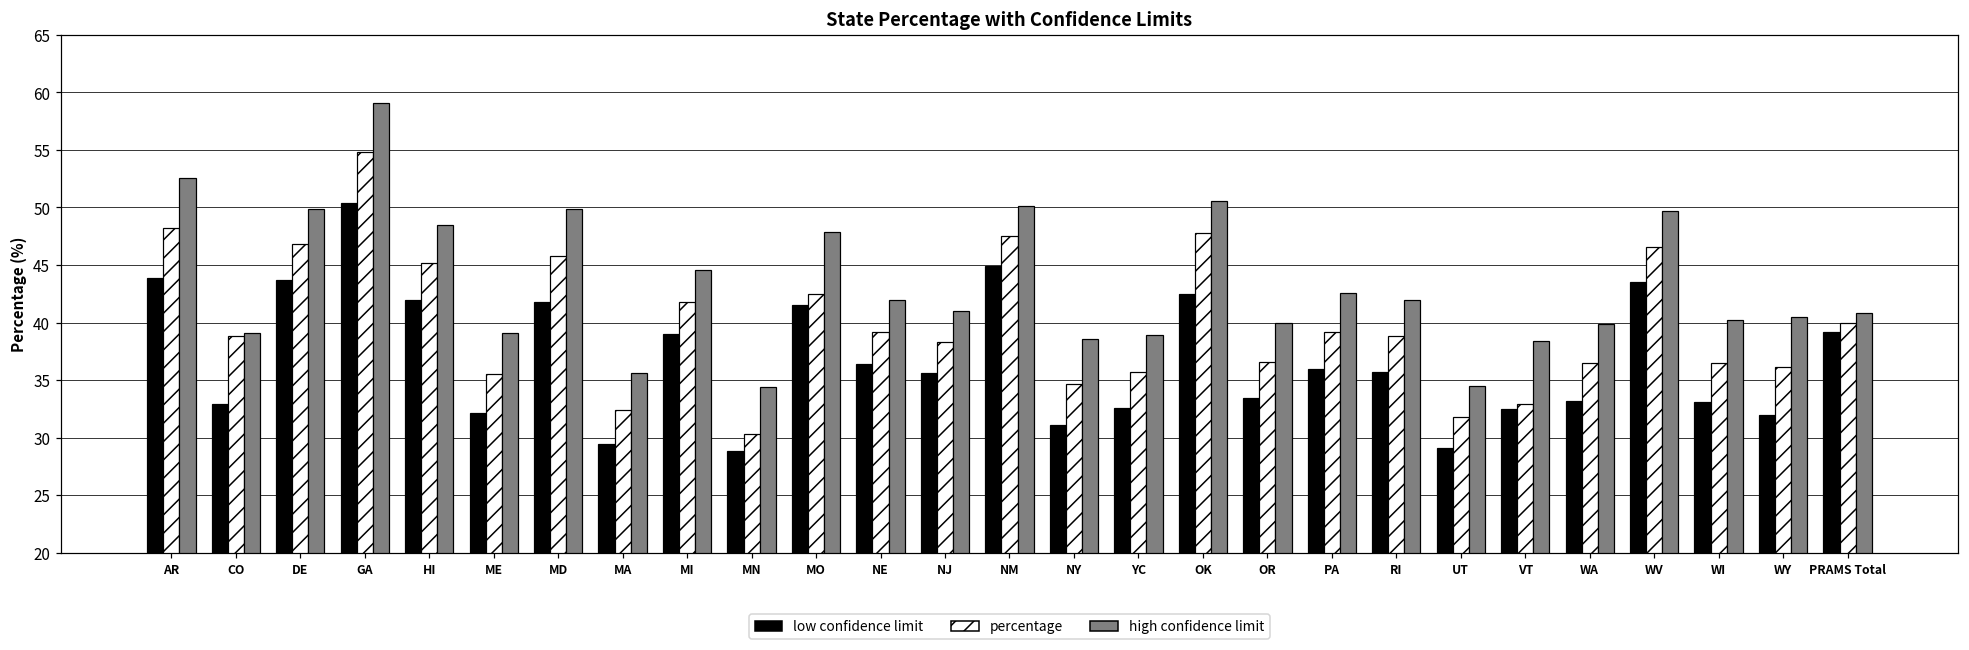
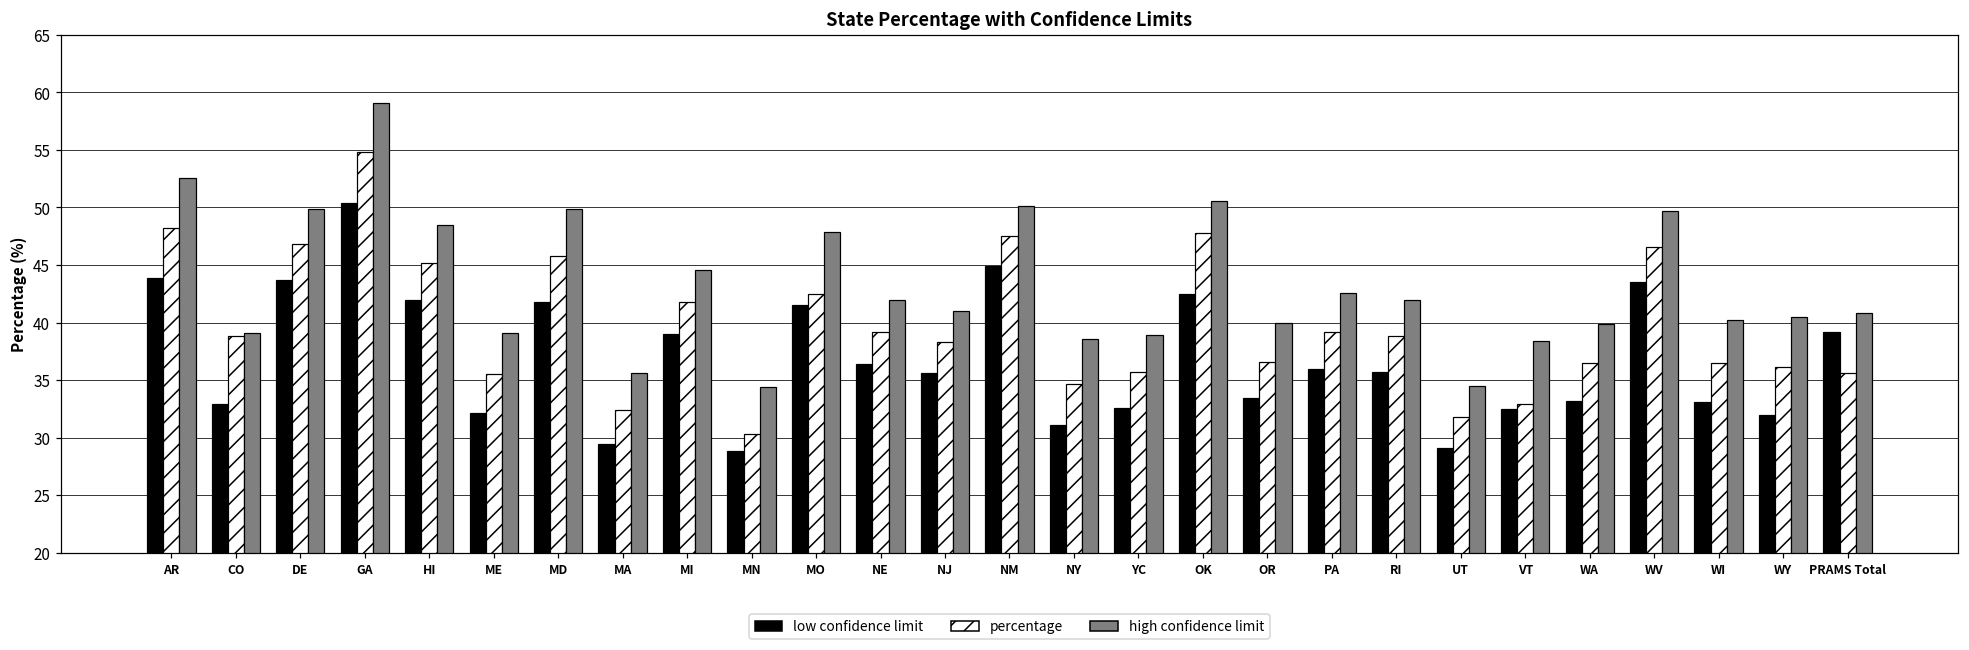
percentage, PRAMS Total: 40.0 -> 35.6
